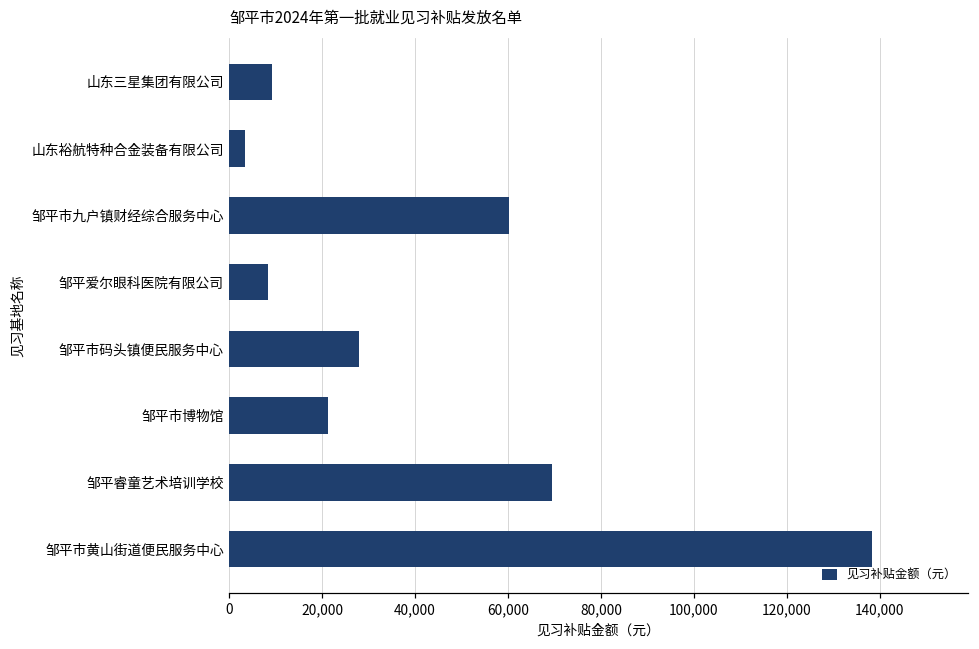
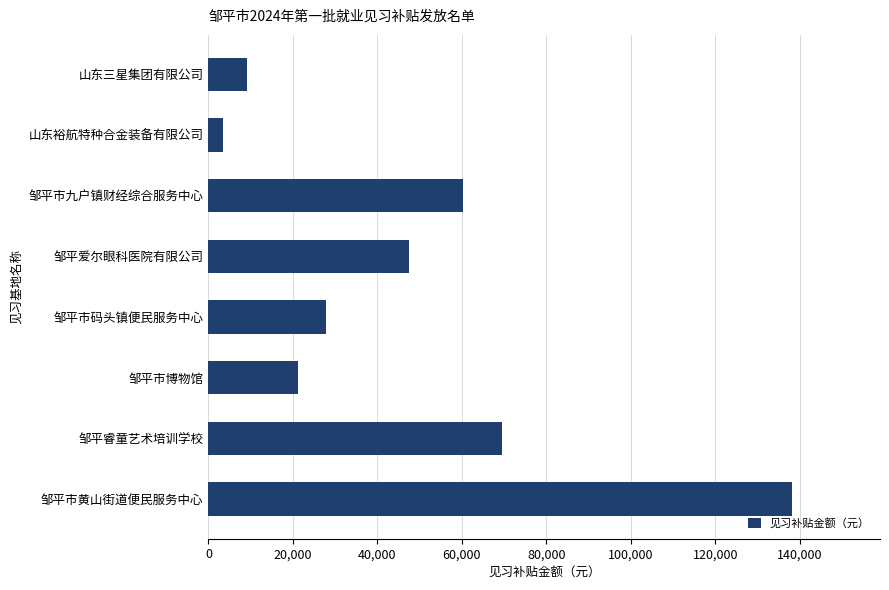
邹平爱尔眼科医院有限公司: 8,000 -> 48,000
